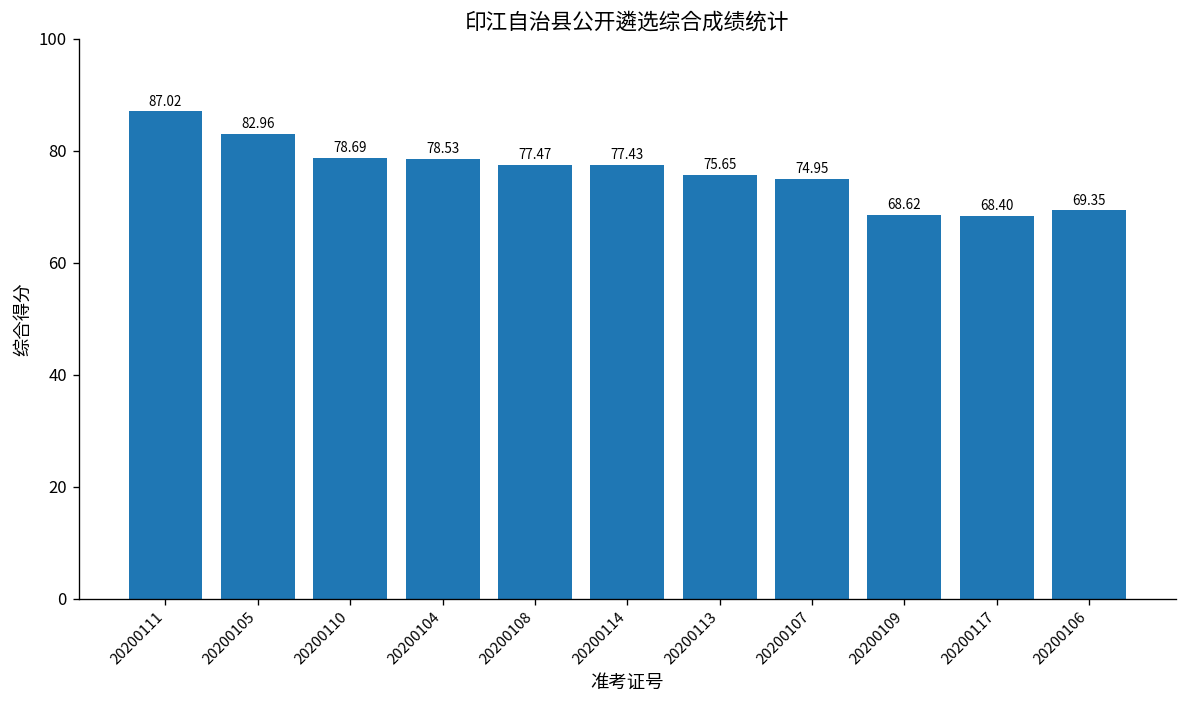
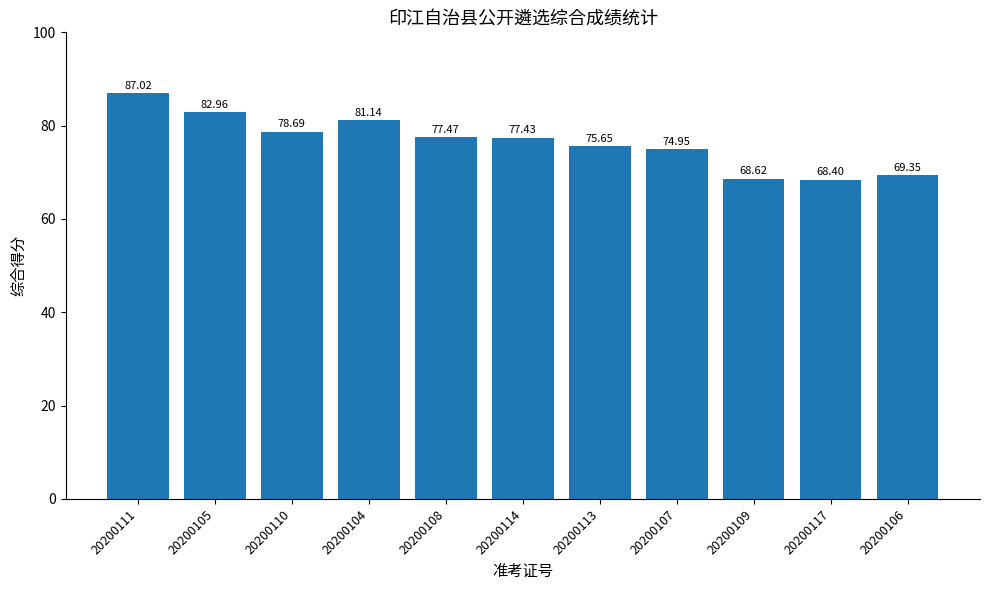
20200104: 78.53 -> 81.14
